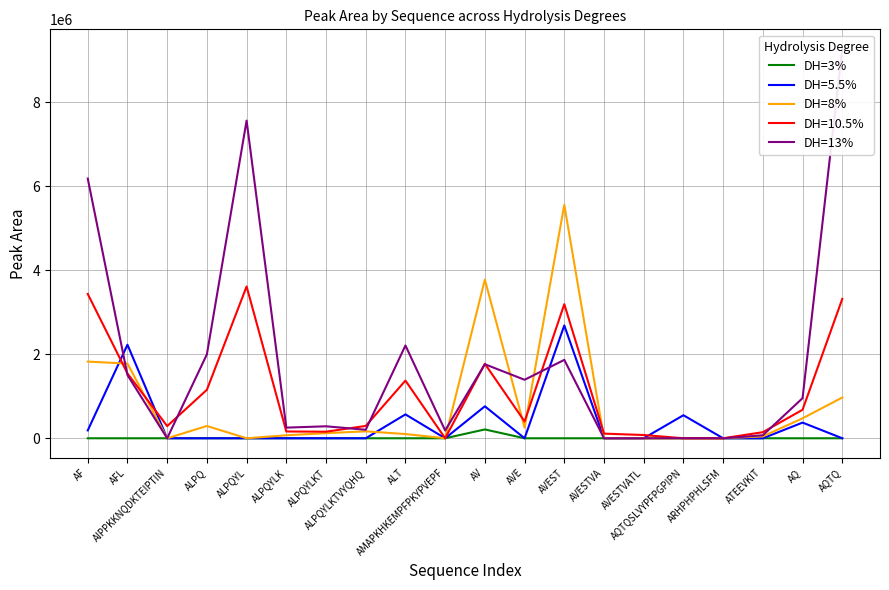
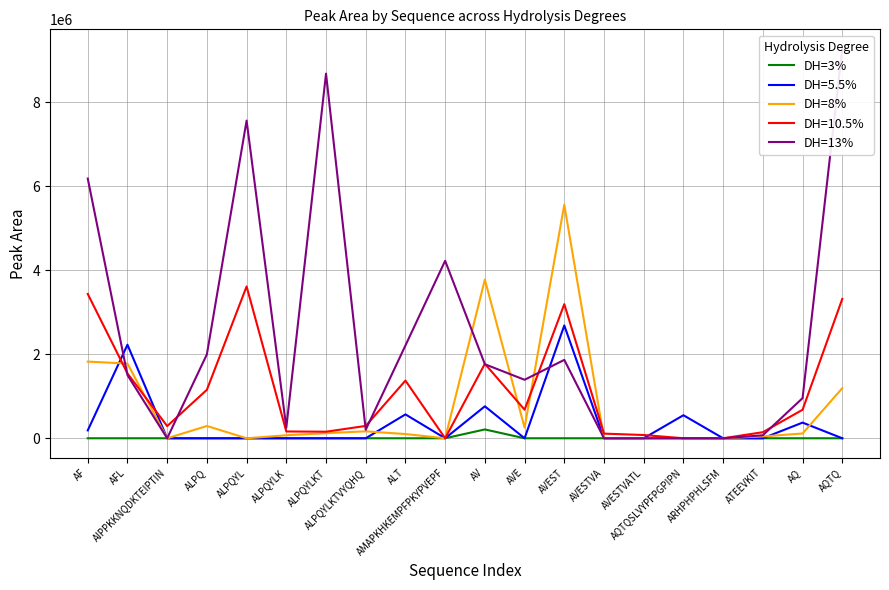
DH=13%, ALPQYLKT: 300000 -> 8700000
DH=13%, AMAPKHKEMPFPKYPVEPF: 200000 -> 4200000
DH=10.5%, AVE: 400000 -> 700000
DH=8%, AQ: 500000 -> 100000
DH=8%, AQTQ: 1000000 -> 1200000
